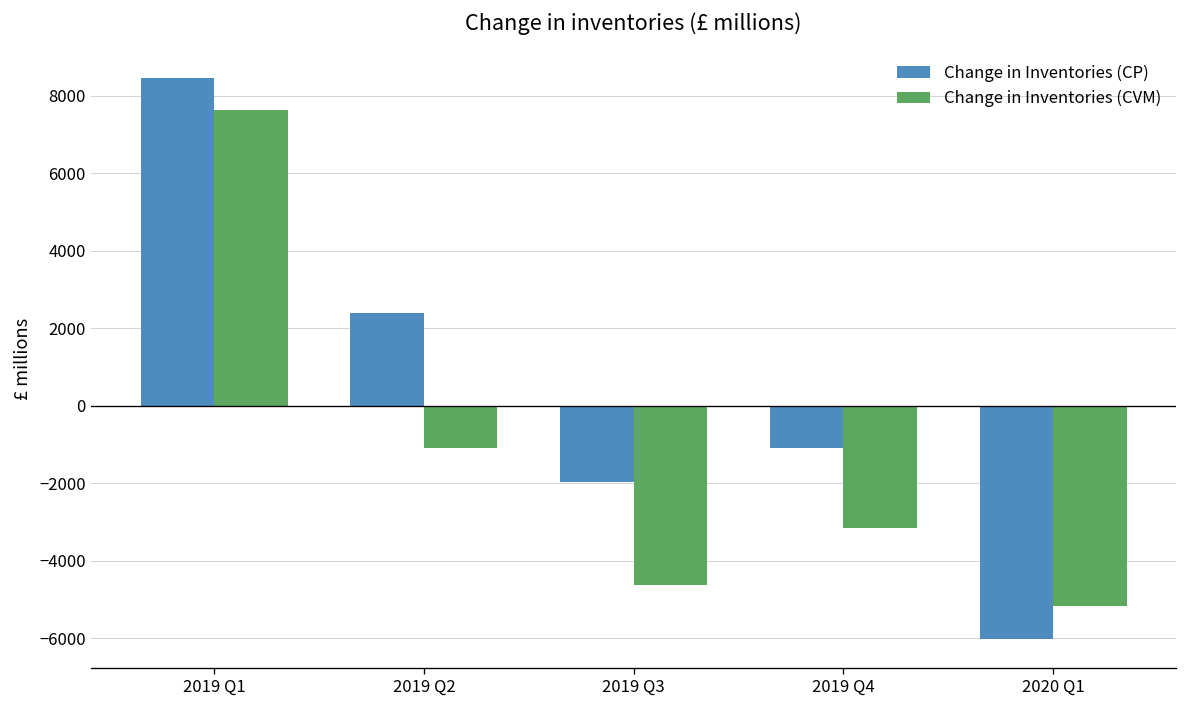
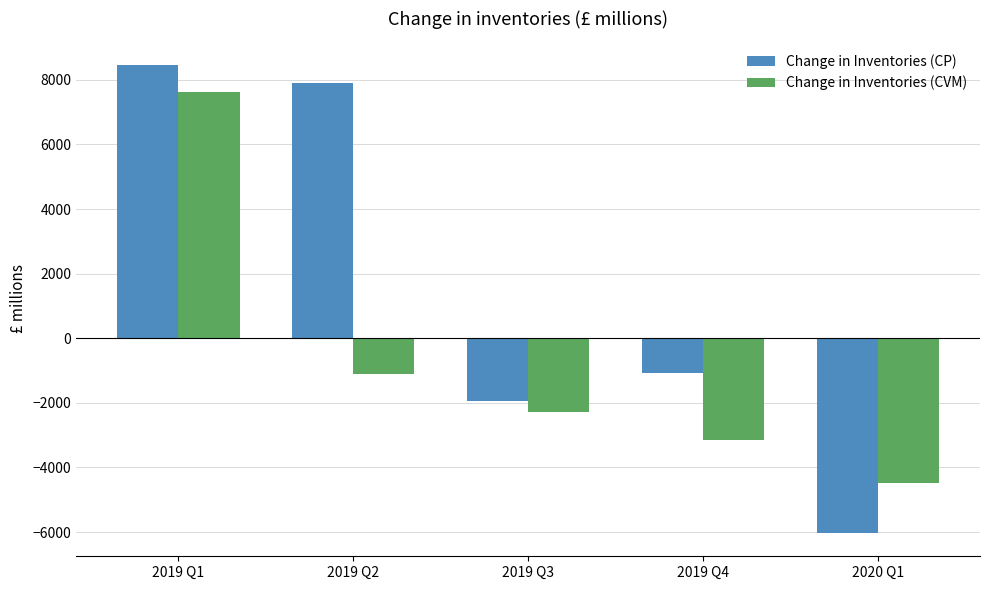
Change in Inventories (CP), 2019 Q2: 2400 -> 7900
Change in Inventories (CVM), 2019 Q3: -4600 -> -2300
Change in Inventories (CVM), 2020 Q1: -5200 -> -4500
